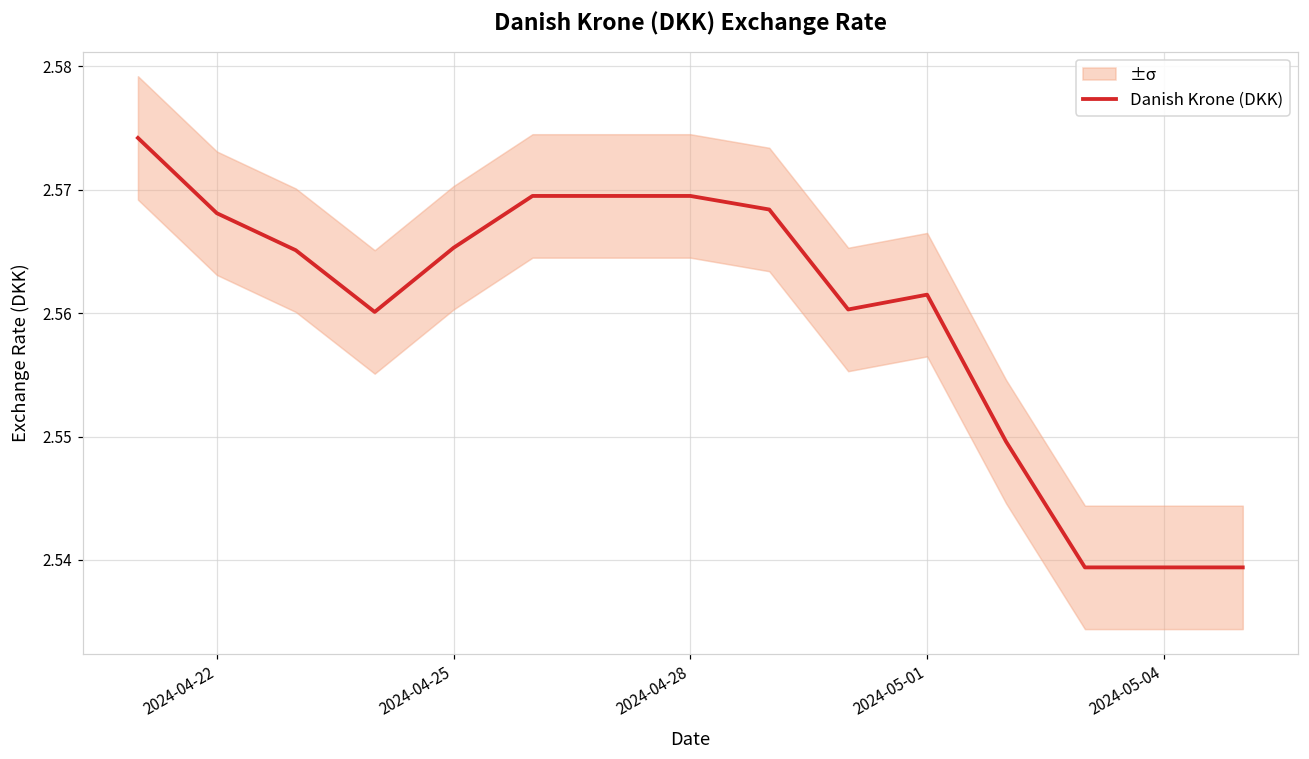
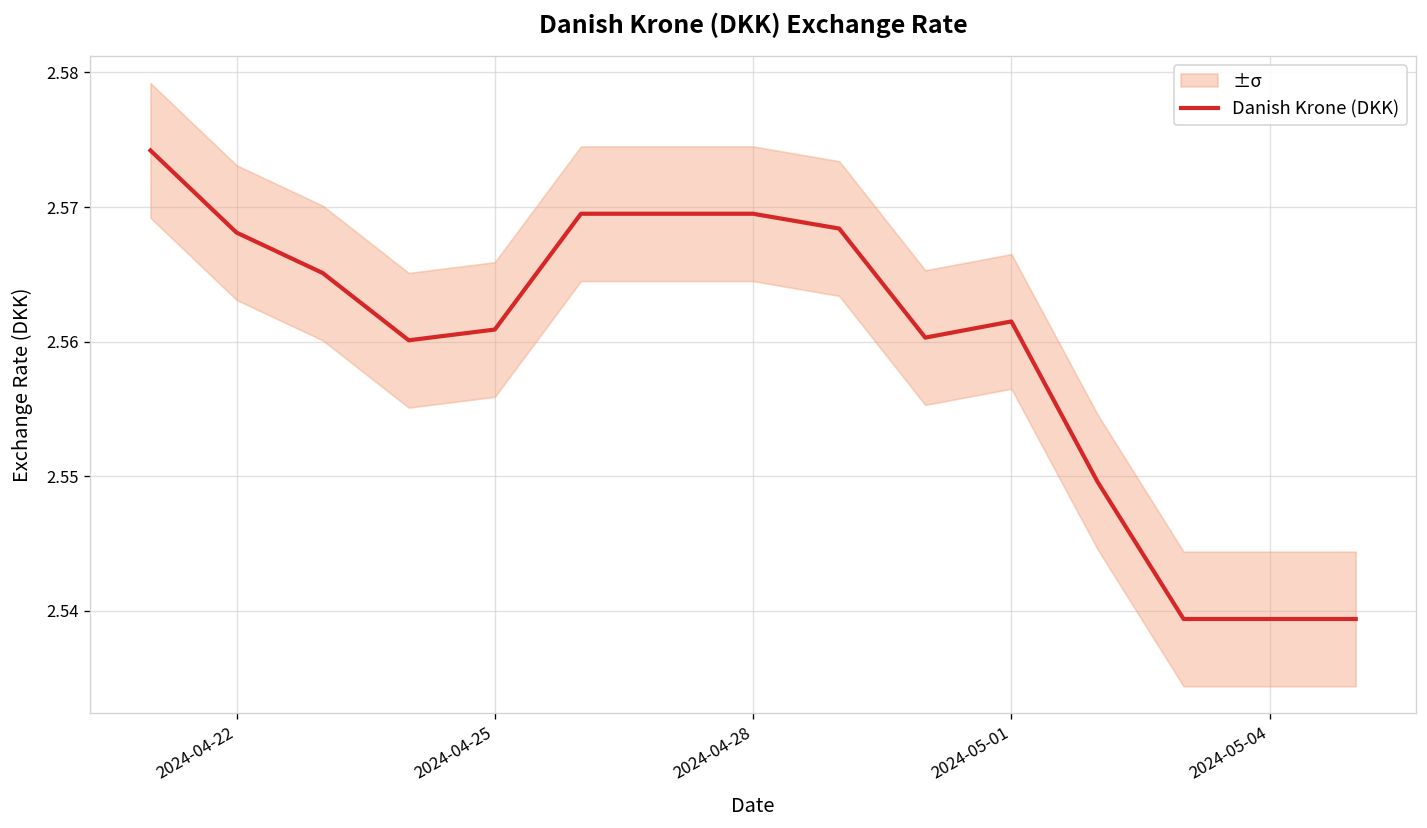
Danish Krone (DKK), 2024-04-25: 2.5653 -> 2.5609
